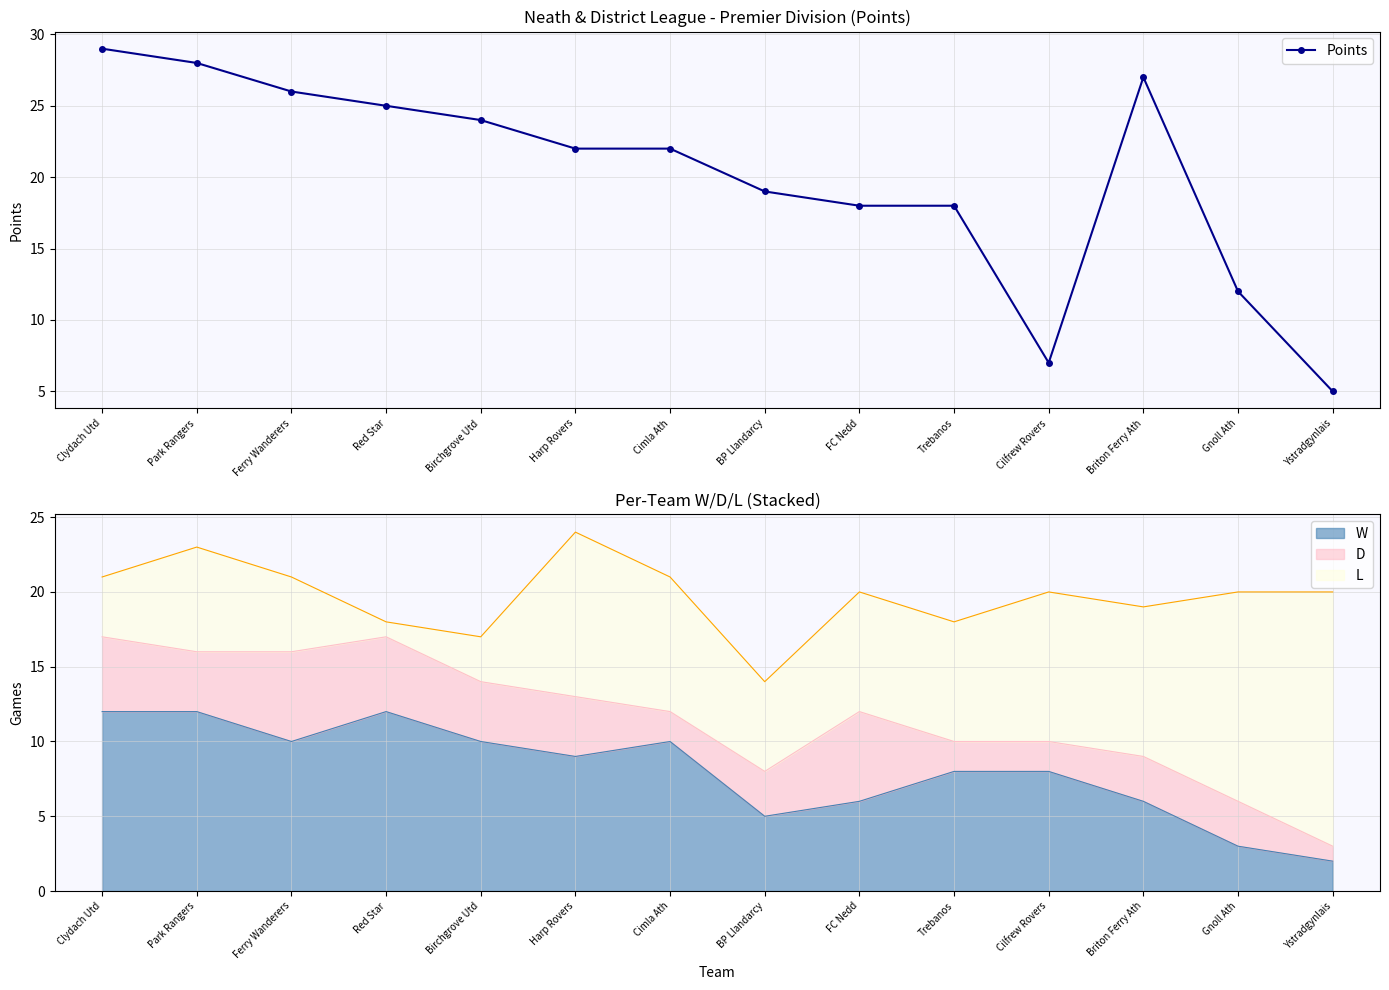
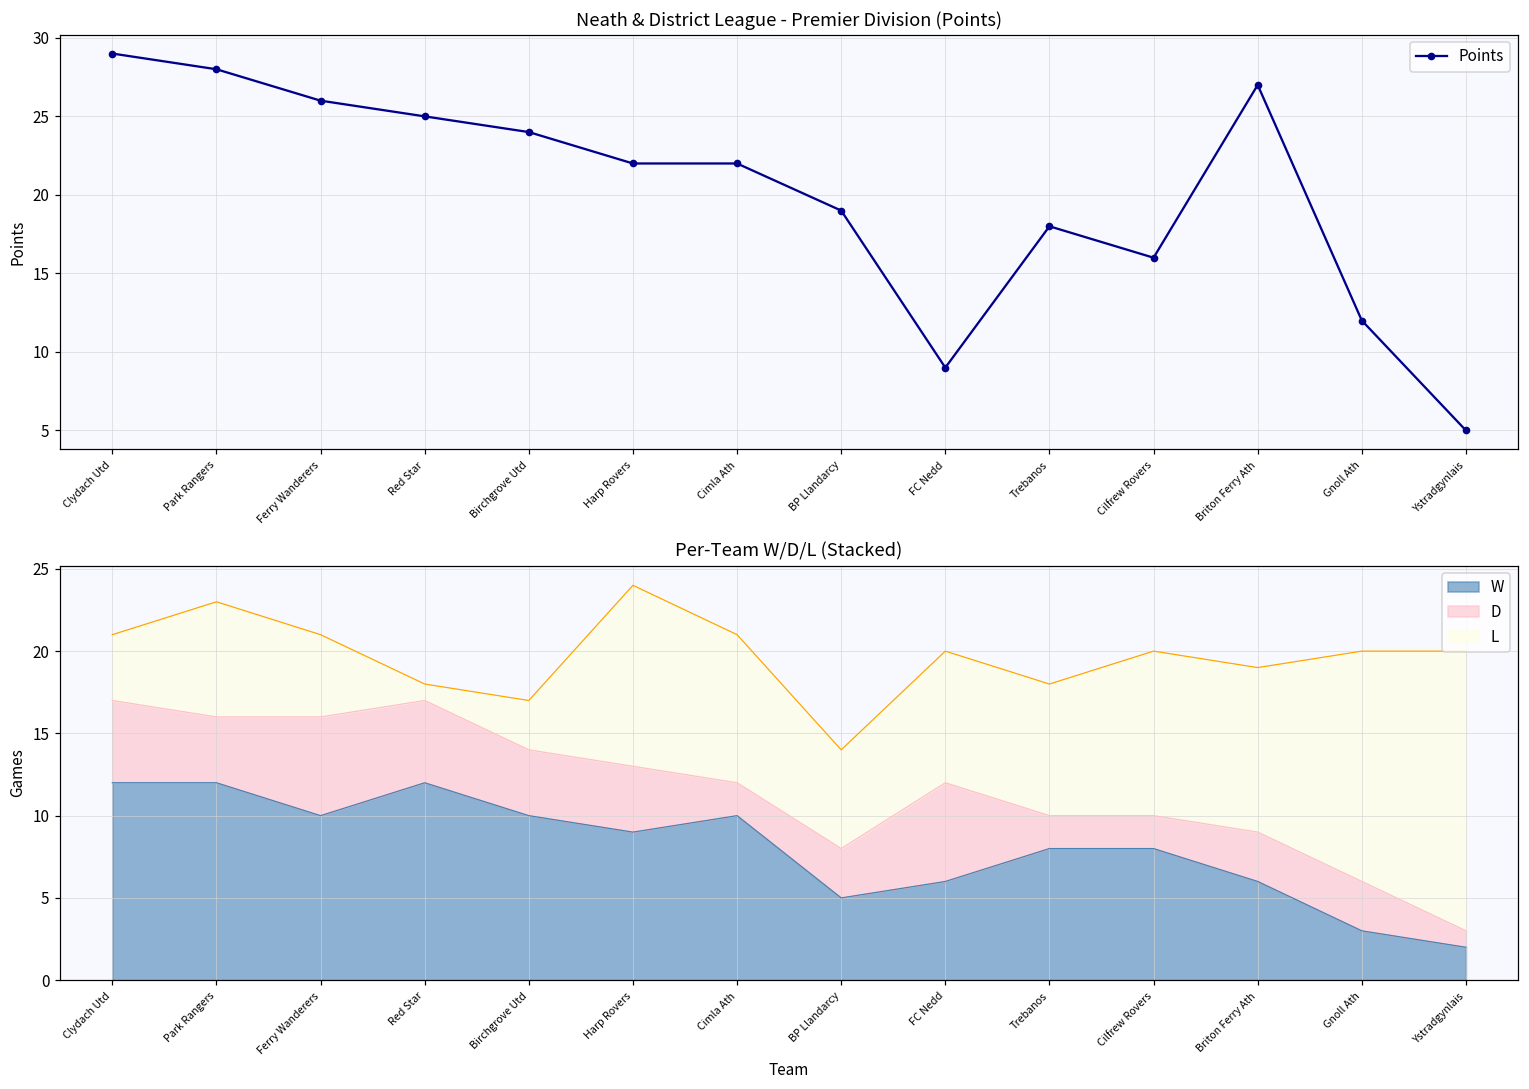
Neath & District League - Premier Division (Points), FC Nedd: 18 -> 9
Neath & District League - Premier Division (Points), Cilfrew Rovers: 7 -> 16
